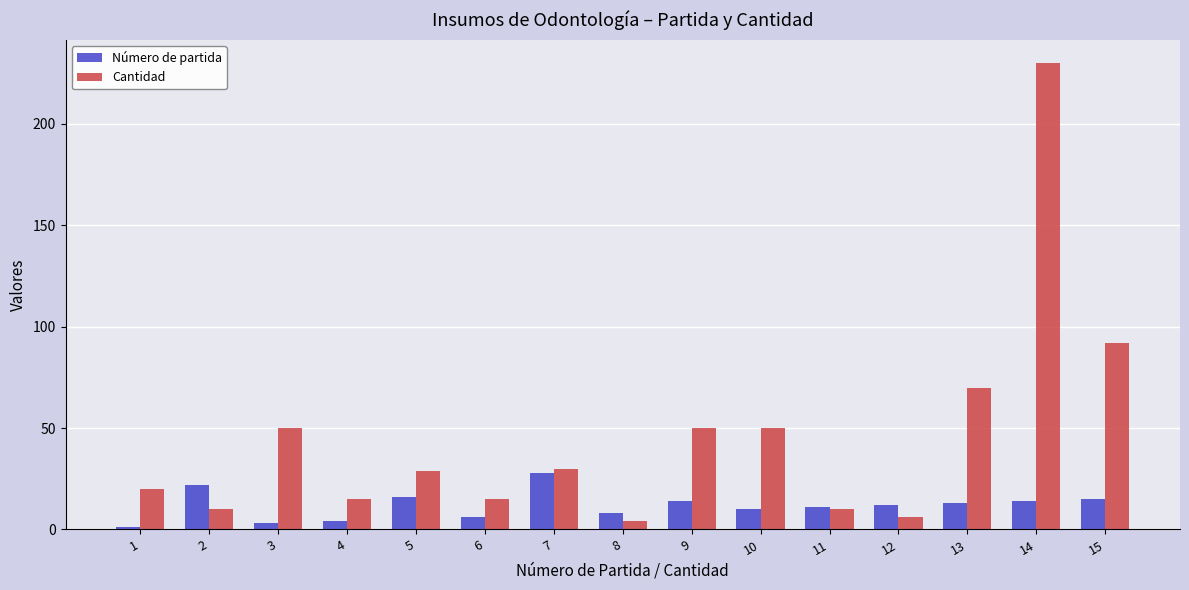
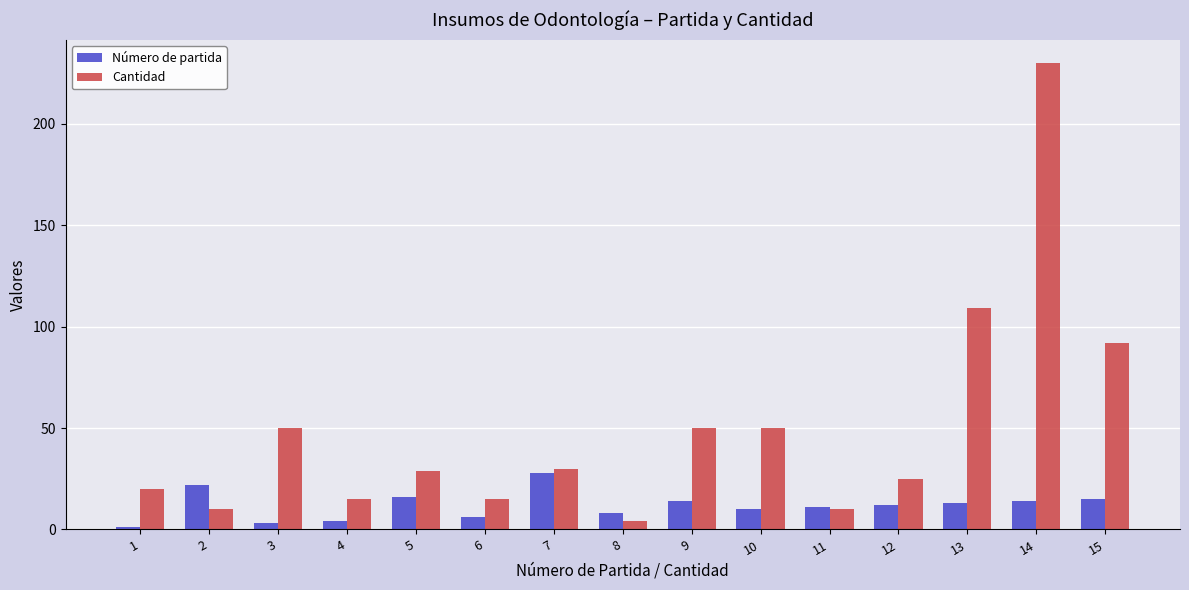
Cantidad, 12: 6 -> 25
Cantidad, 13: 70 -> 109
